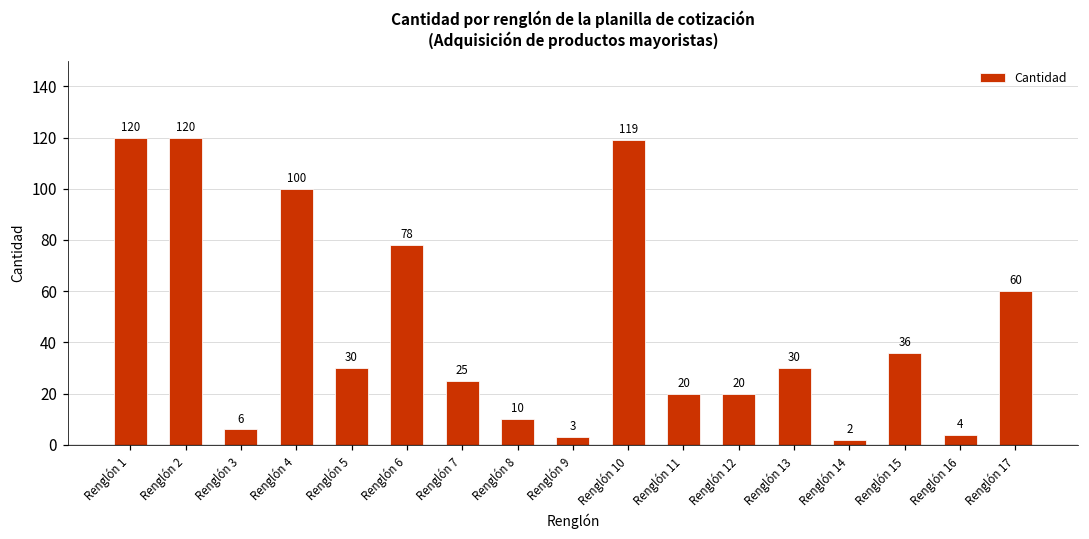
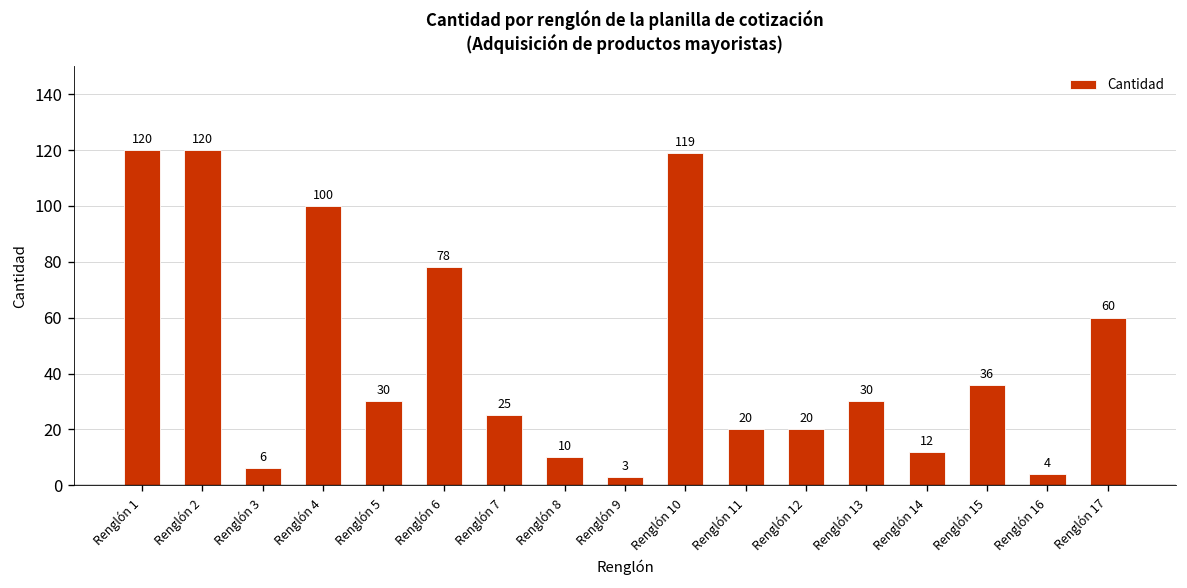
Renglón 14: 2 -> 12
